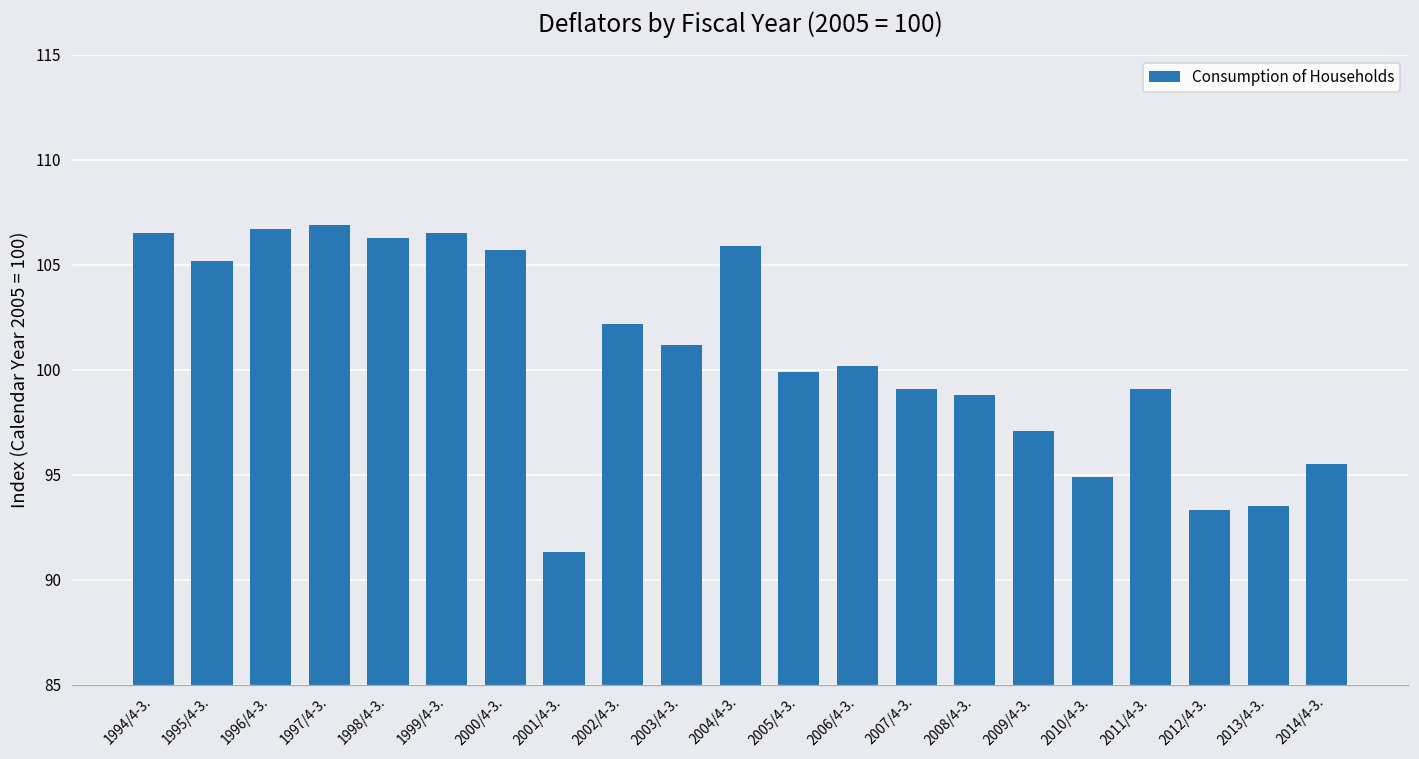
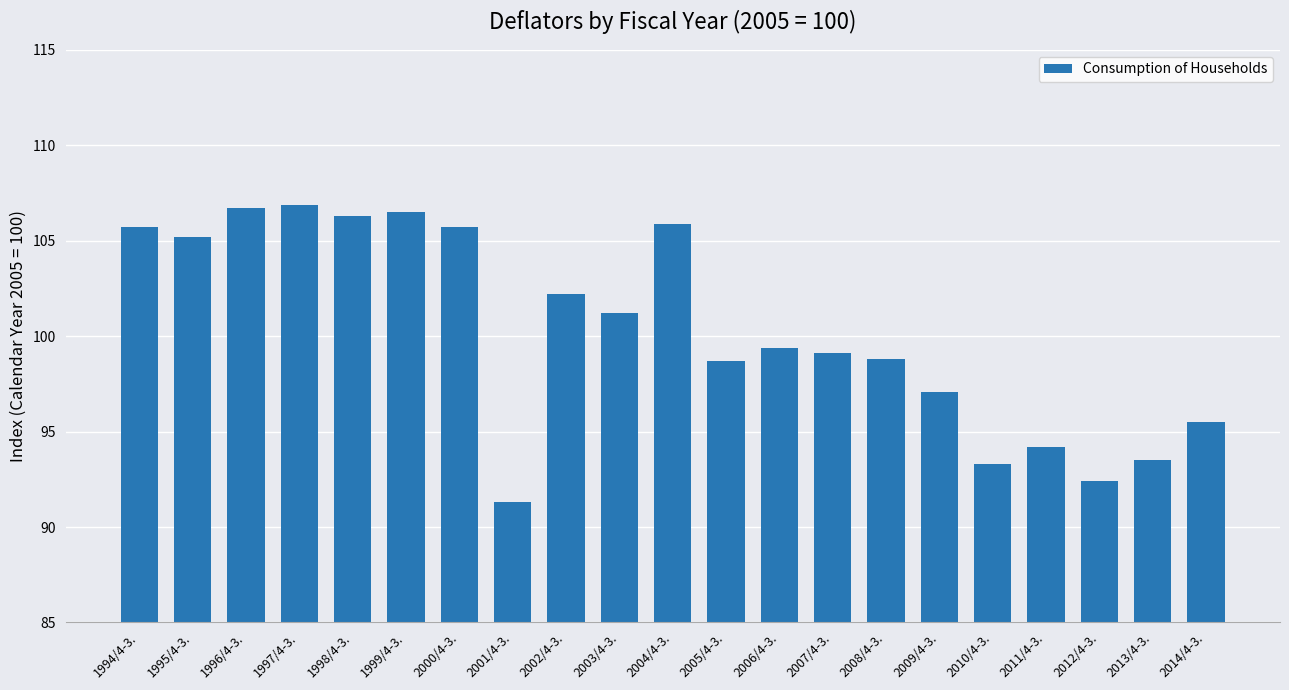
1994/4-3.: 106.5 -> 105.7
2005/4-3.: 99.9 -> 98.7
2006/4-3.: 100.2 -> 99.4
2010/4-3.: 94.9 -> 93.3
2011/4-3.: 99.1 -> 94.2
2012/4-3.: 93.3 -> 92.4
